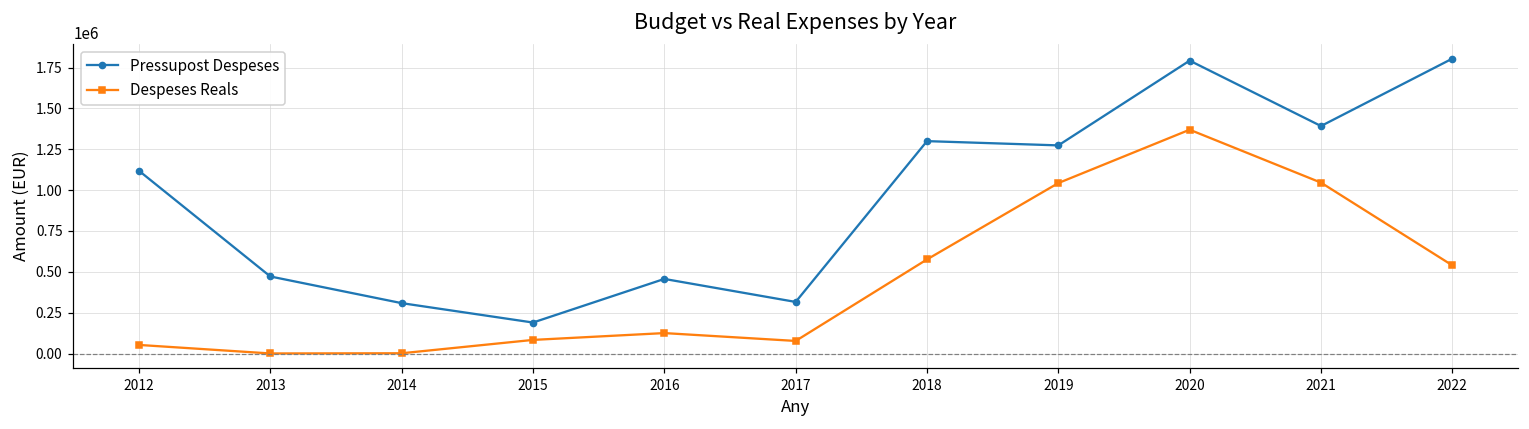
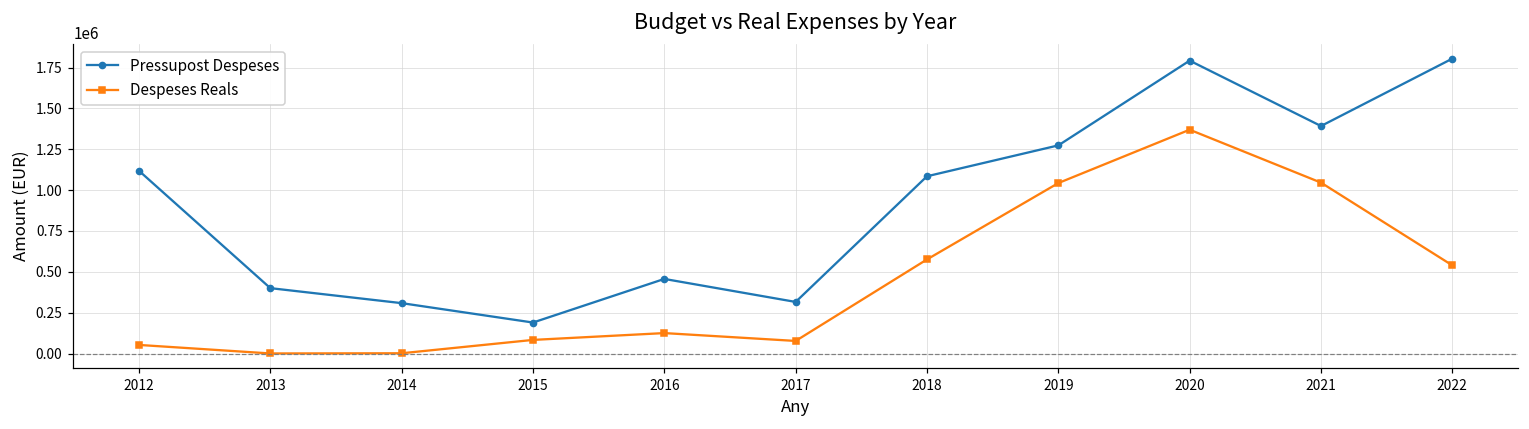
Pressupost Despeses, 2013: 470000 -> 400000
Pressupost Despeses, 2018: 1300000 -> 1080000
